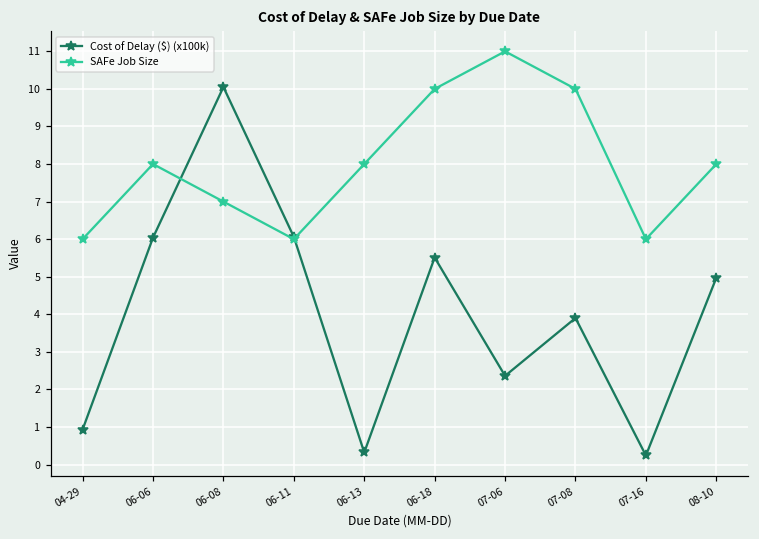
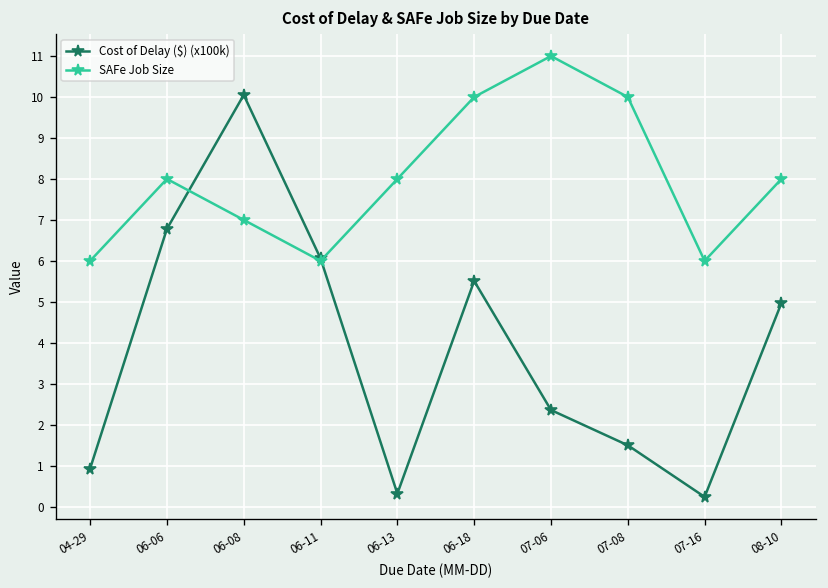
Cost of Delay ($) (x100k), 06-06: 6.0 -> 6.8
Cost of Delay ($) (x100k), 07-08: 3.9 -> 1.5
